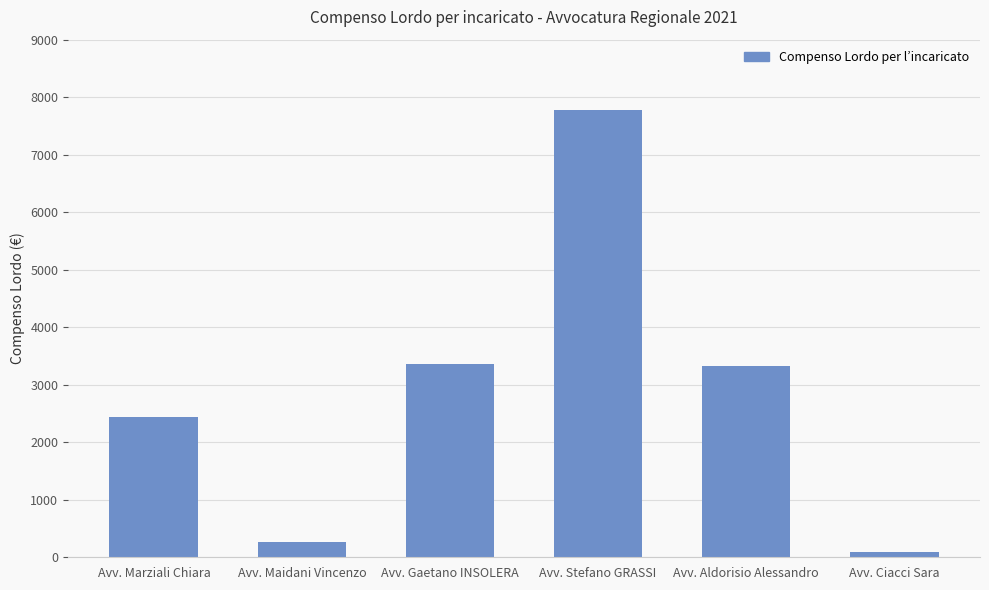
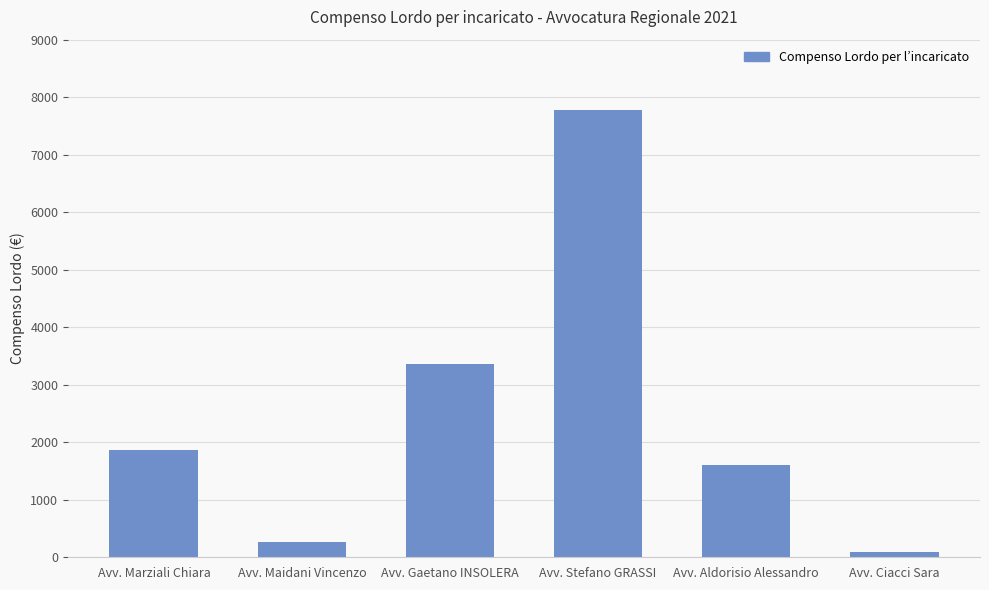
Avv. Marziali Chiara: 2400 -> 1900
Avv. Aldorisio Alessandro: 3300 -> 1600
